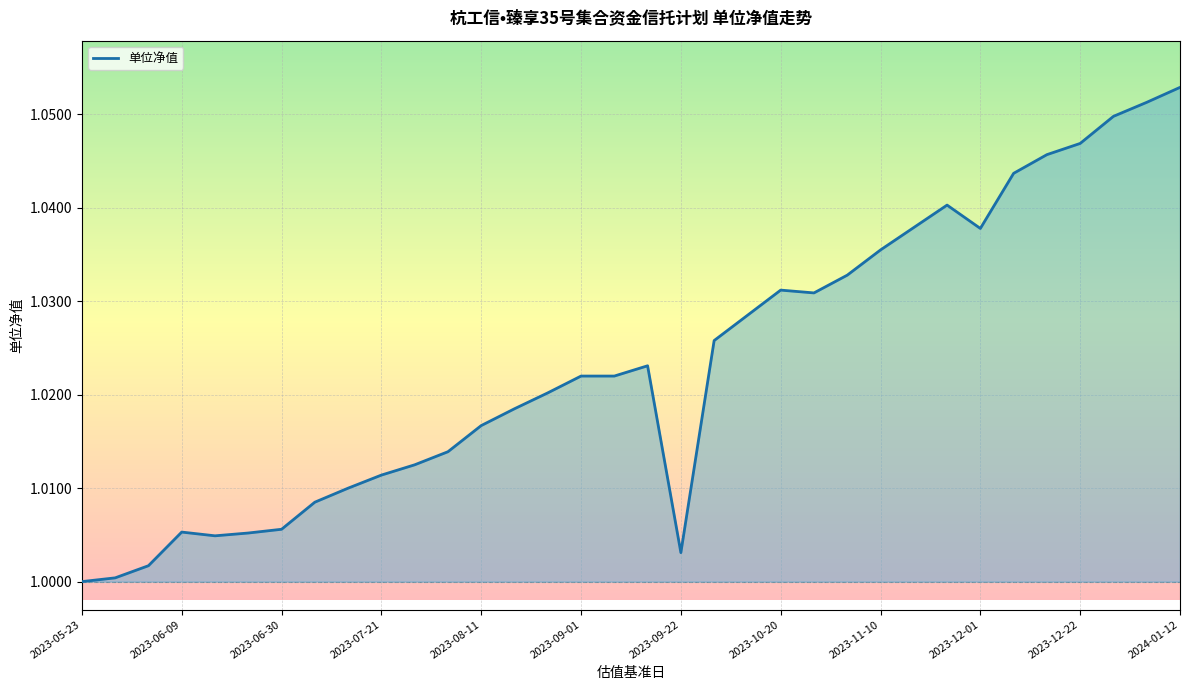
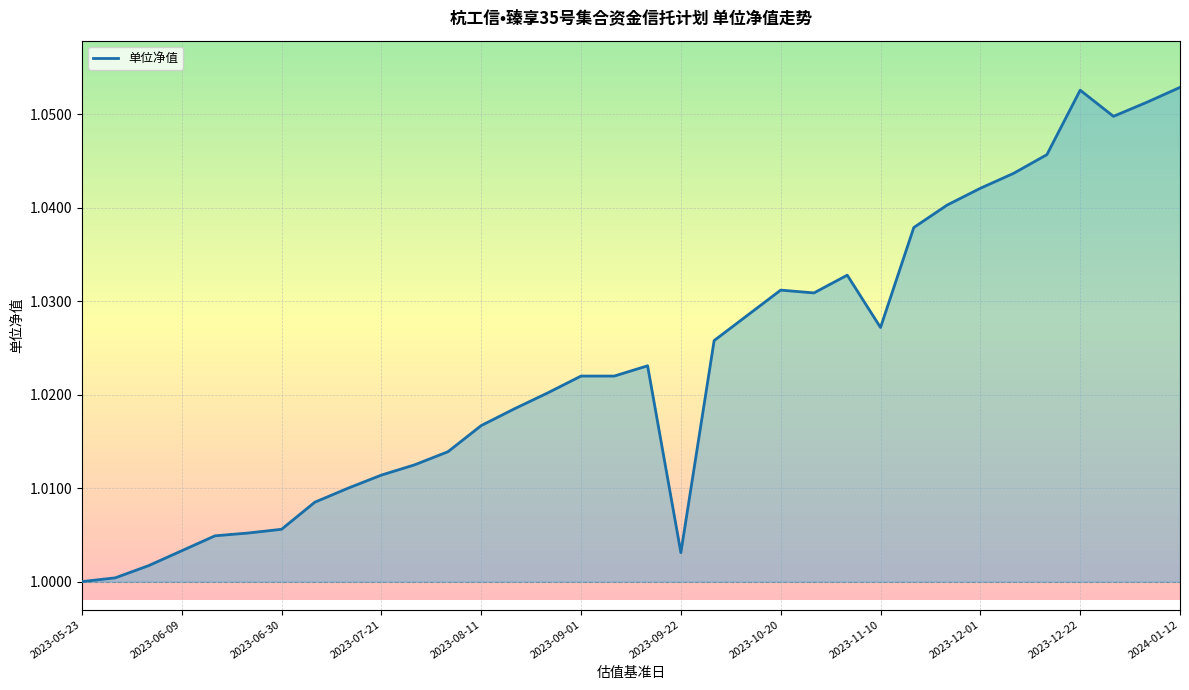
2023-06-09: 1.005 -> 1.003
2023-11-10: 1.036 -> 1.027
2023-12-01: 1.038 -> 1.042
2023-12-22: 1.047 -> 1.053
